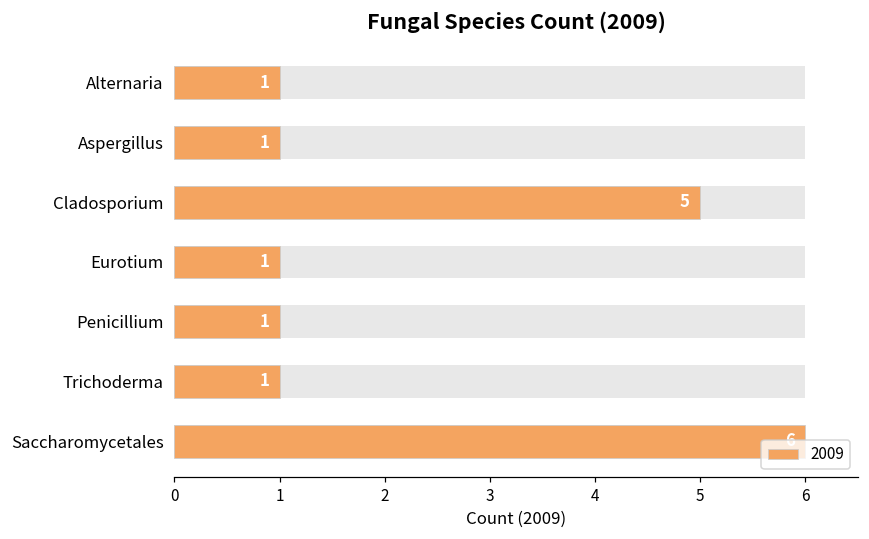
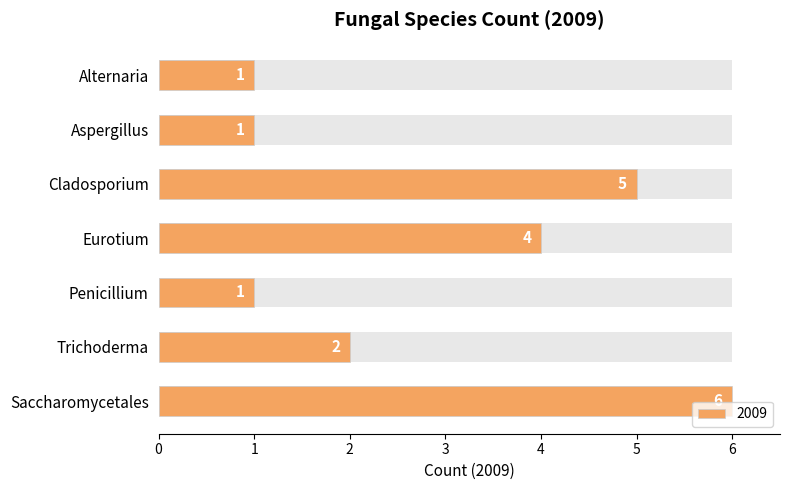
2009, Eurotium: 1 -> 4
2009, Trichoderma: 1 -> 2
